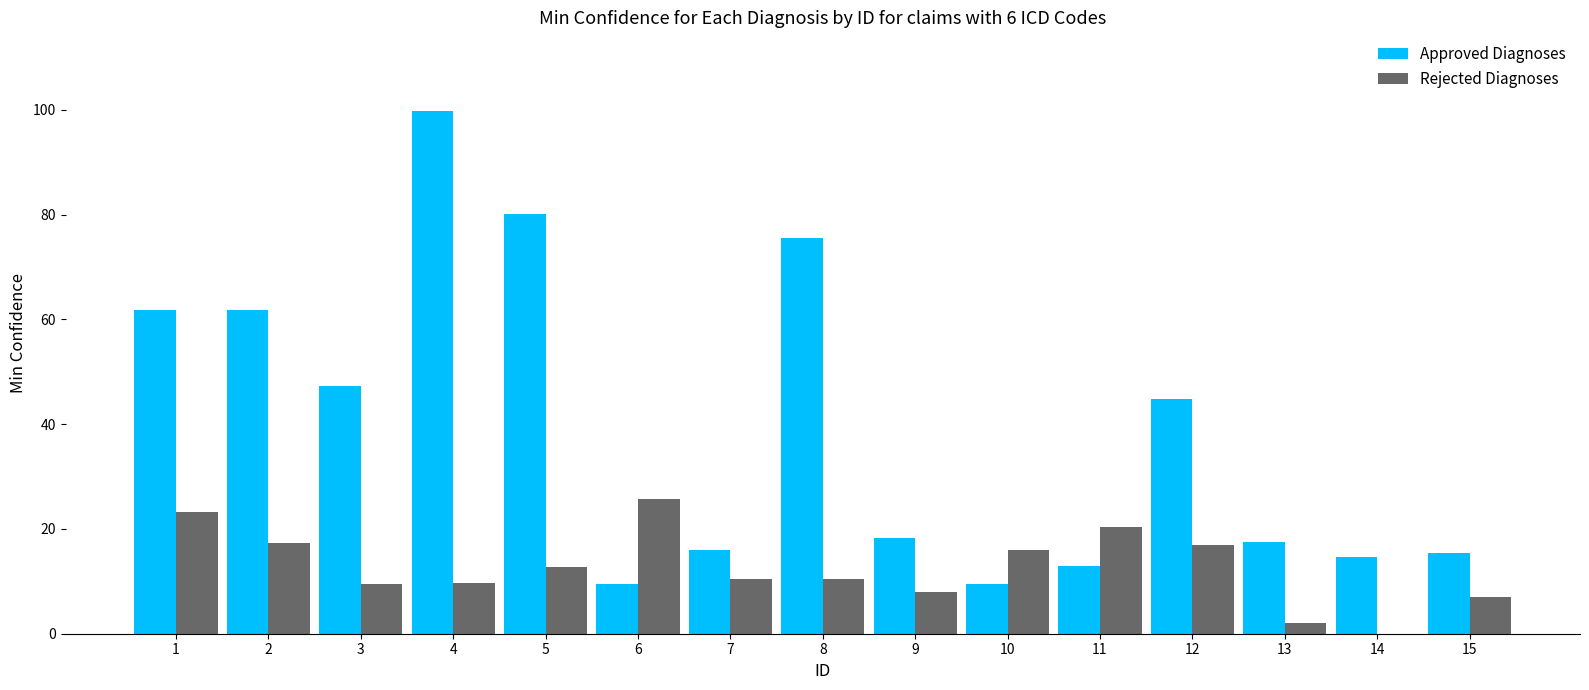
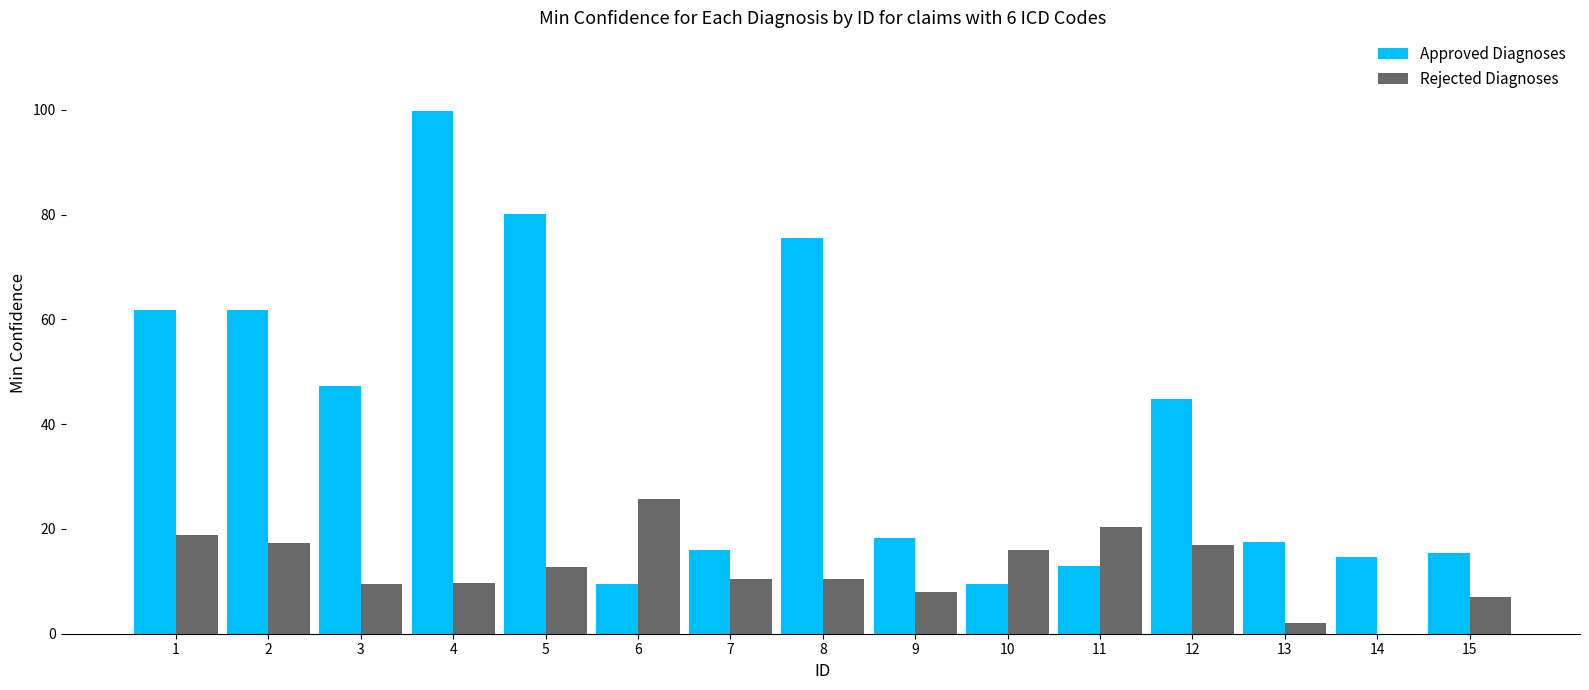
Rejected Diagnoses, 1: 23 -> 19
